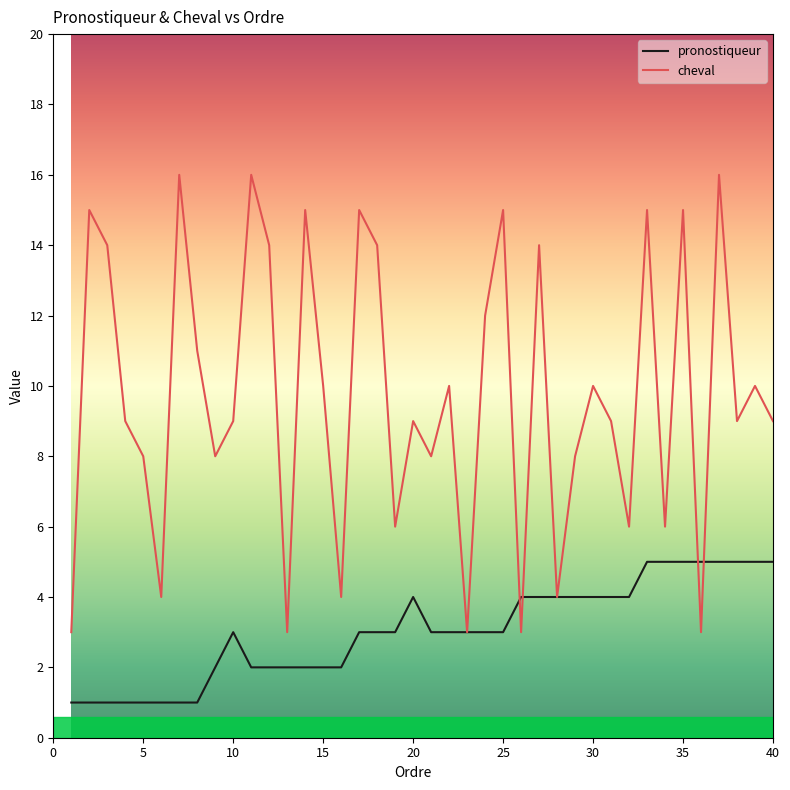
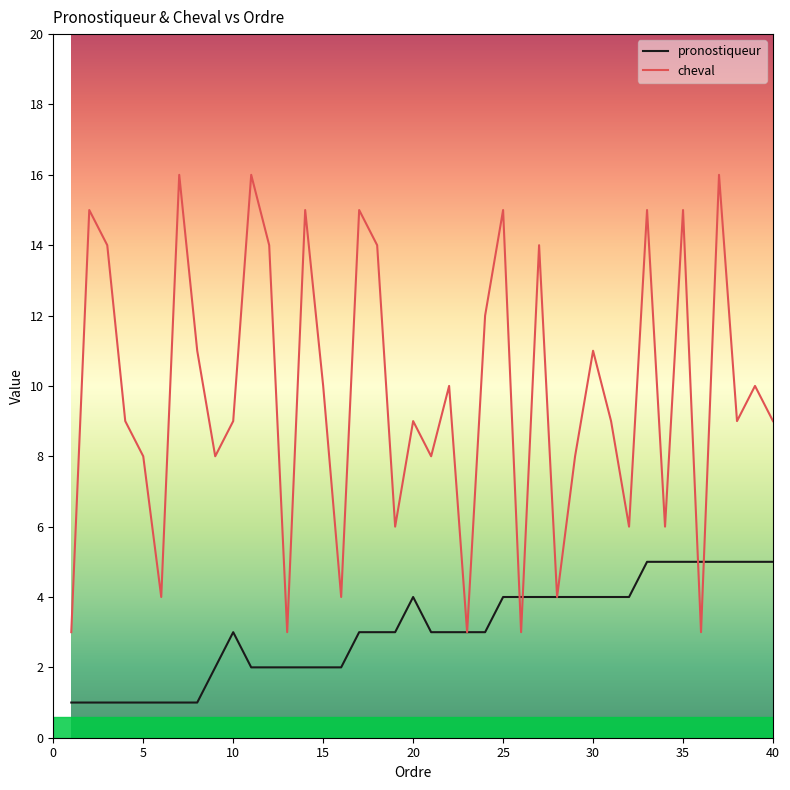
pronostiqueur, 25: 3 -> 4
cheval, 30: 10 -> 11
